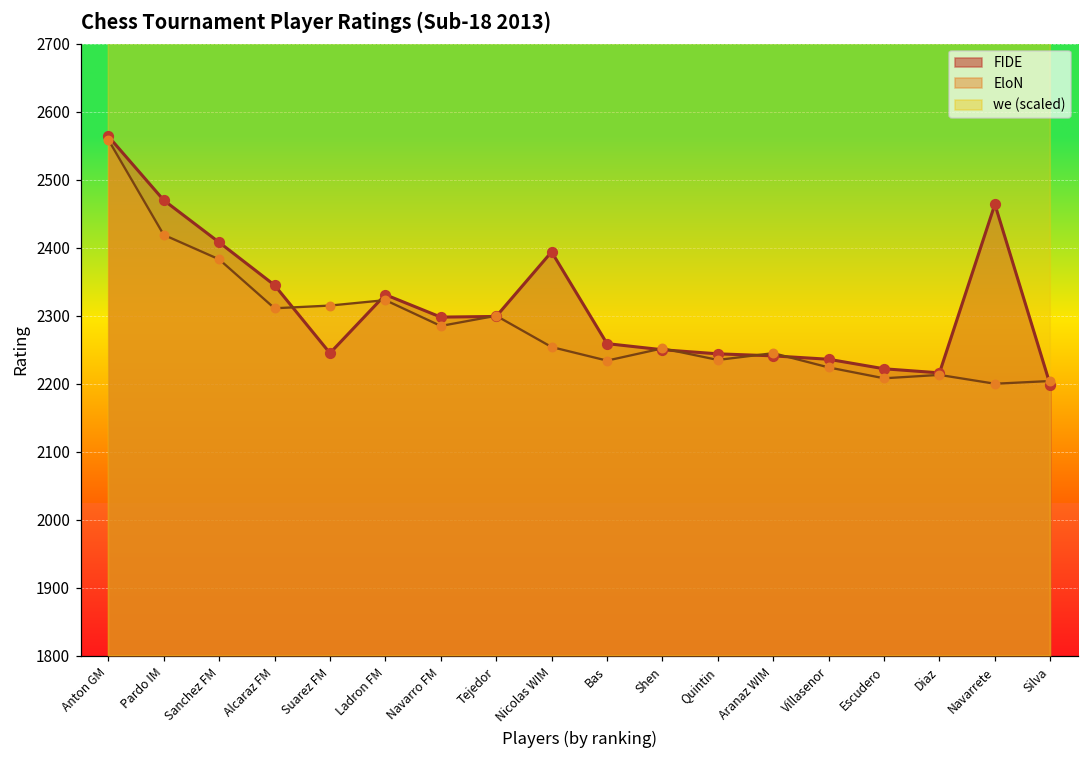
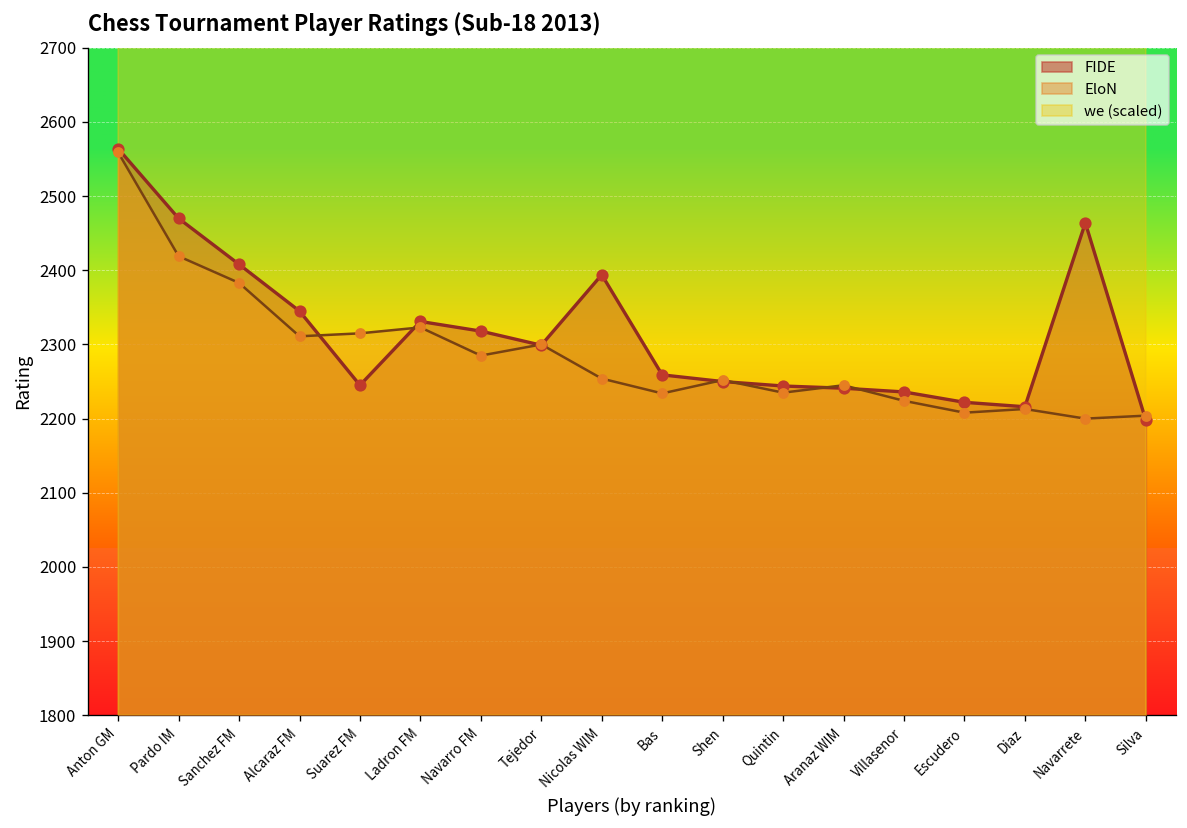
FIDE, Navarro FM: 2300 -> 2320
